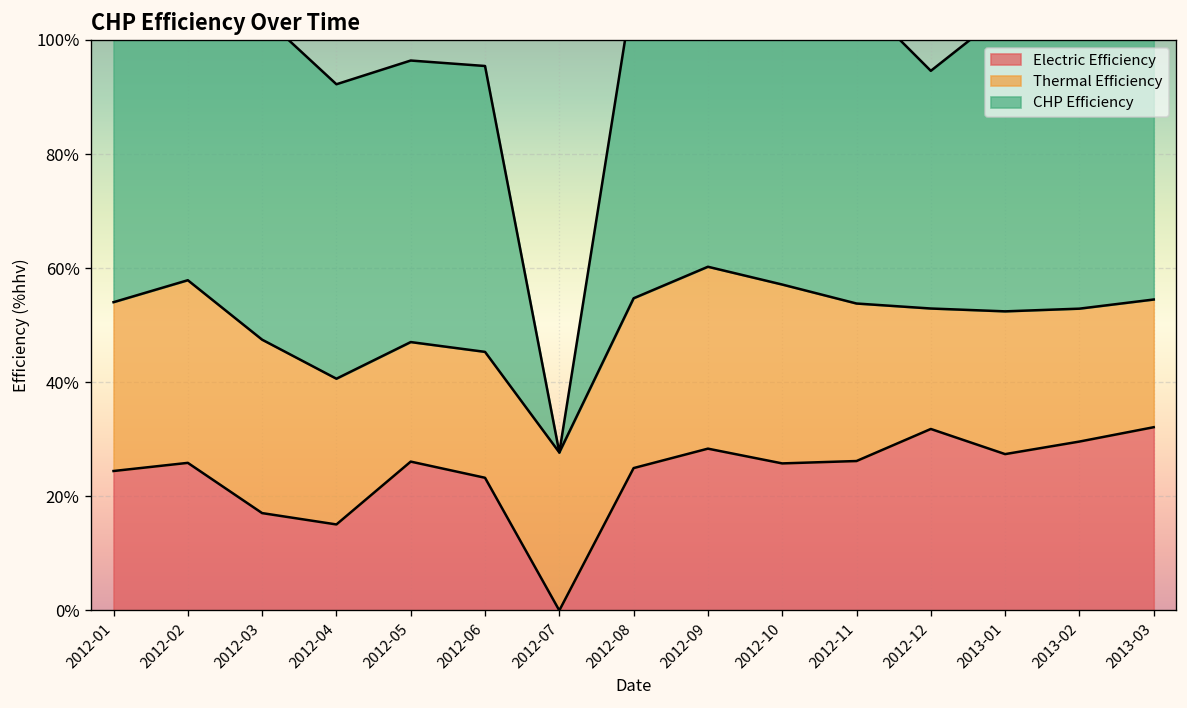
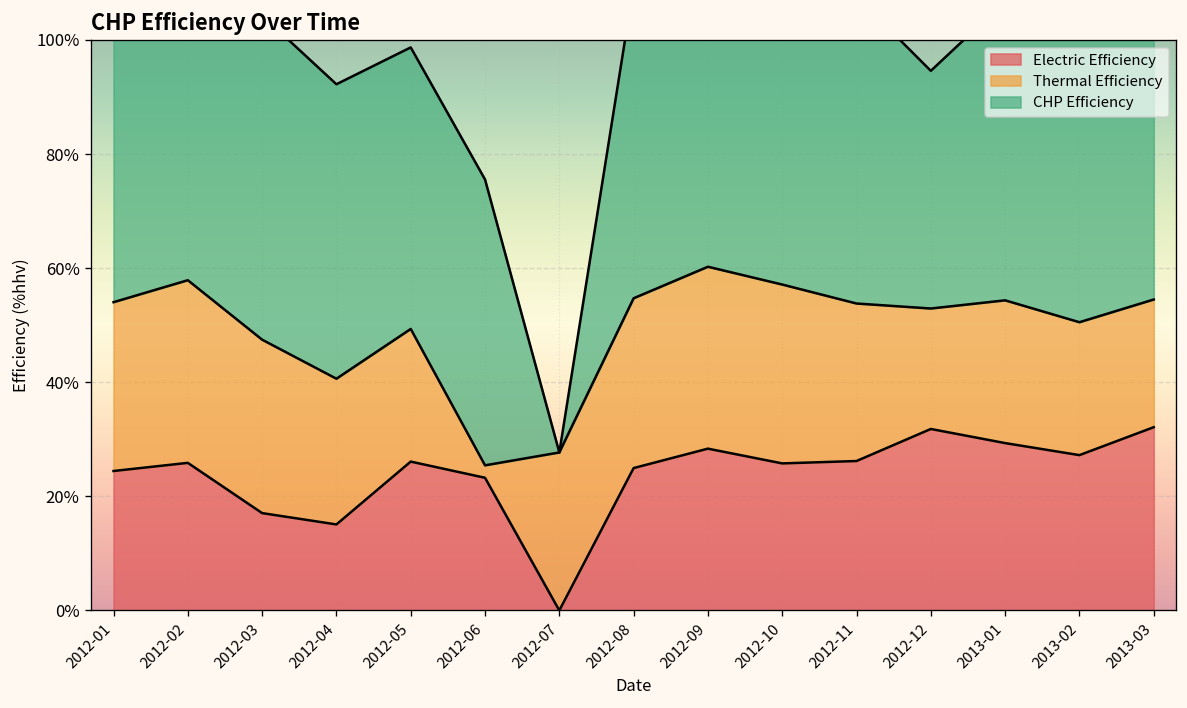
Thermal Efficiency, 2012-05: 21% -> 23%
Thermal Efficiency, 2012-06: 22% -> 2%
Electric Efficiency, 2013-01: 27% -> 29%
Electric Efficiency, 2013-02: 30% -> 27%
